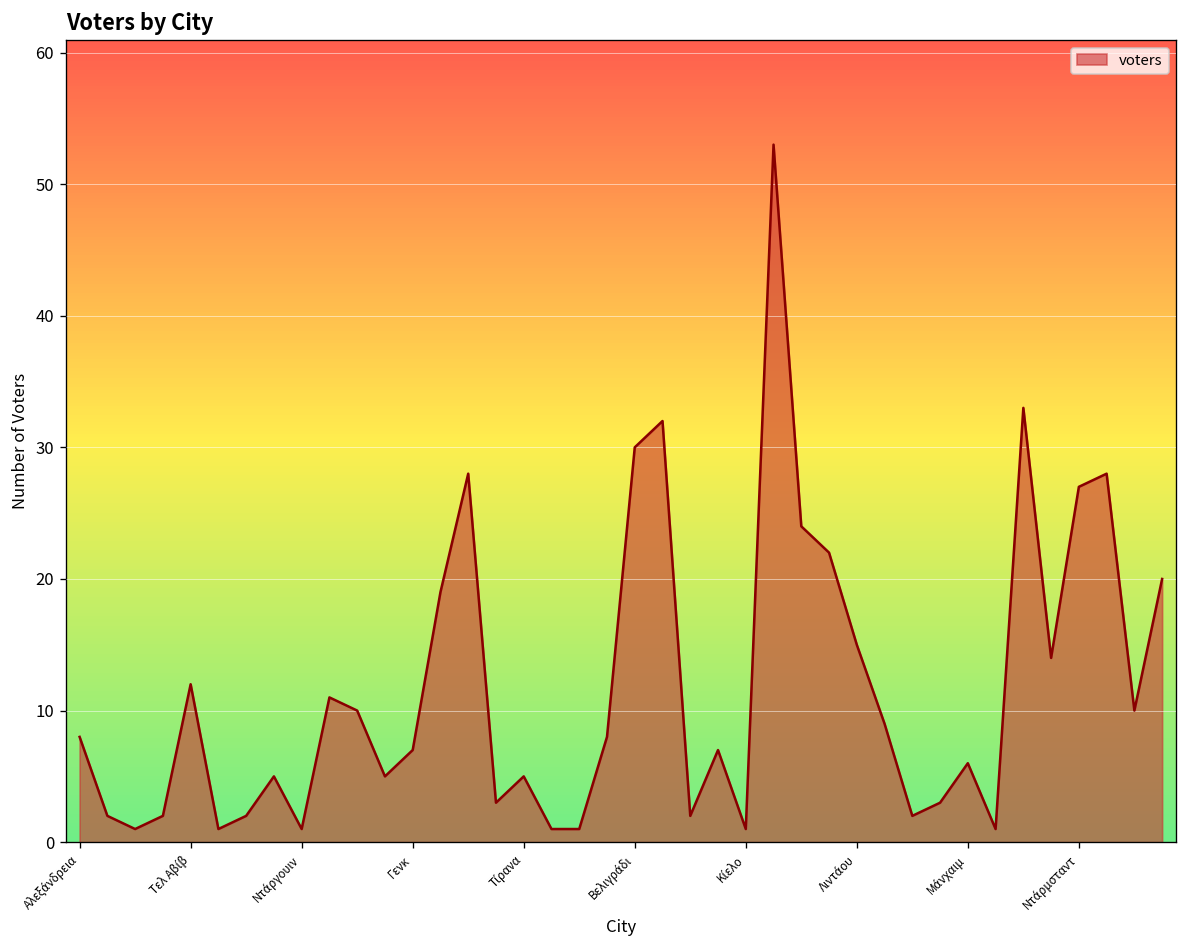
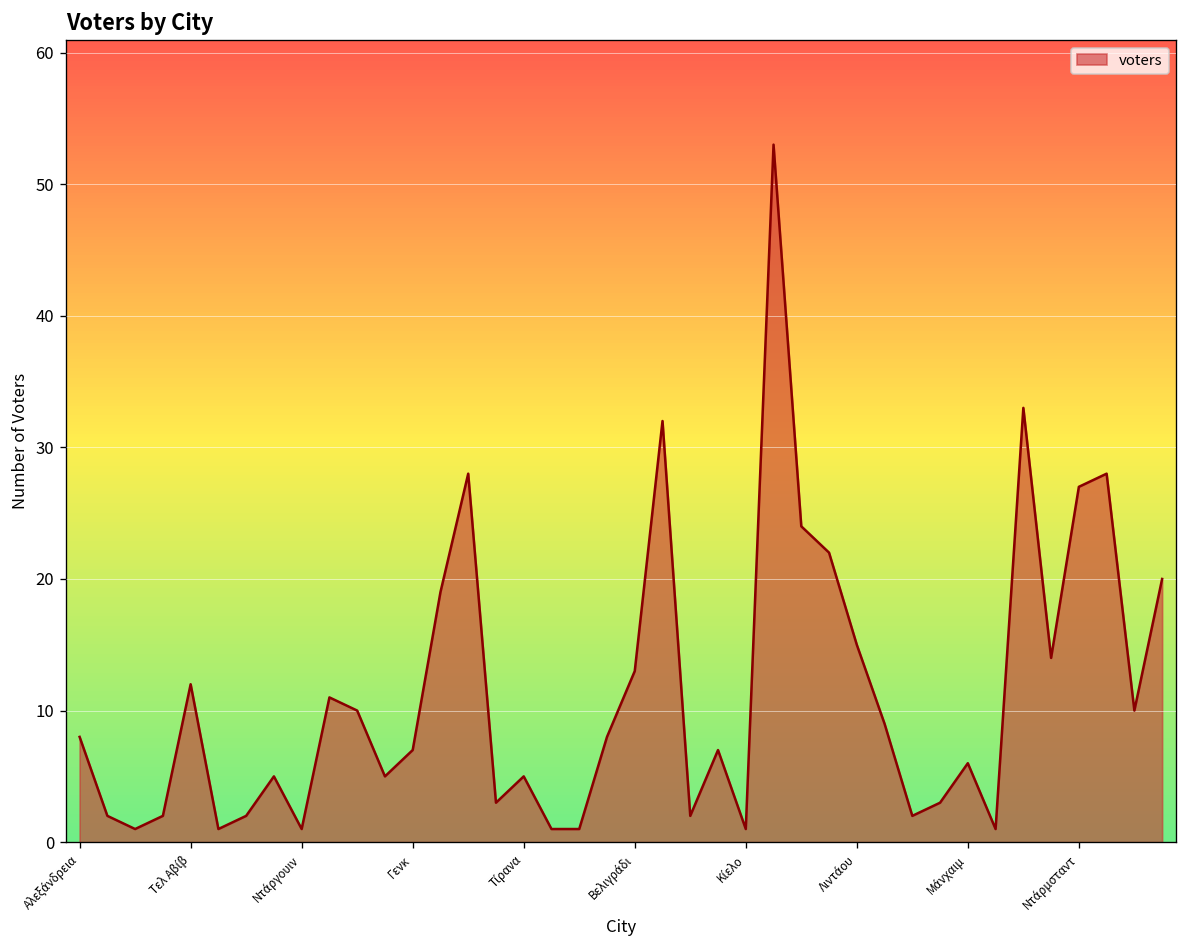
Βελιγράδι: 30 -> 13
